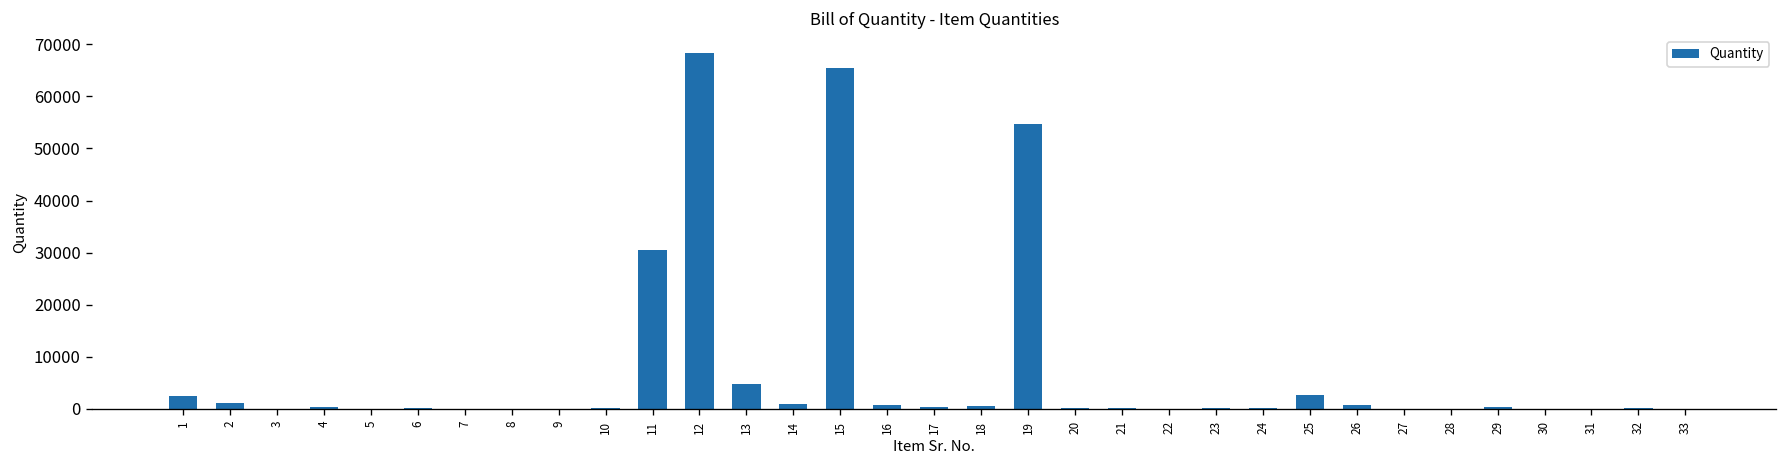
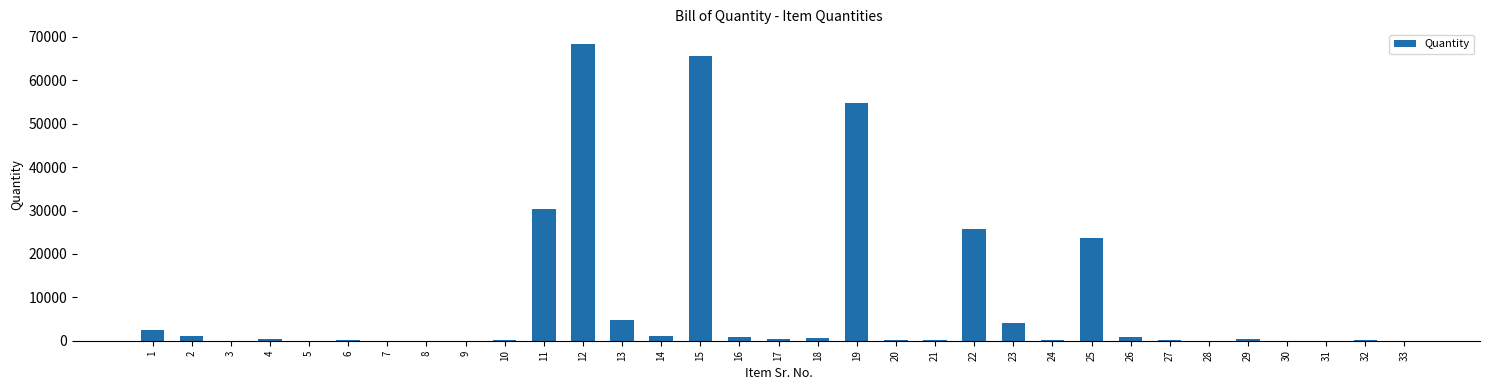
22: 0 -> 26000
23: 0 -> 4000
25: 3000 -> 24000
